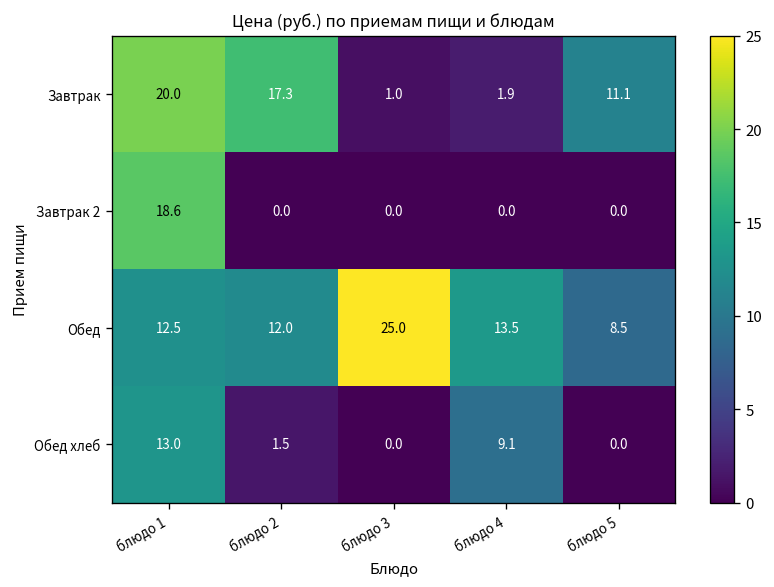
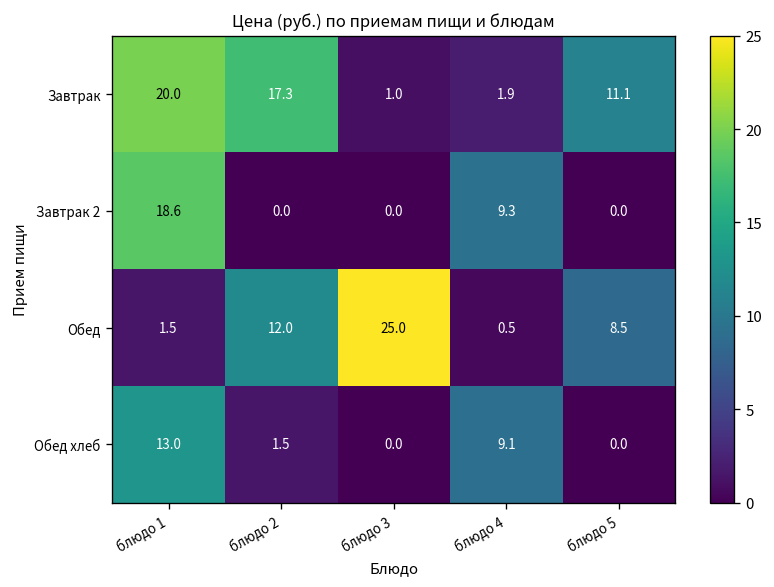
Завтрак 2, блюдо 4: 0.0 -> 9.3
Обед, блюдо 1: 12.5 -> 1.5
Обед, блюдо 4: 13.5 -> 0.5
